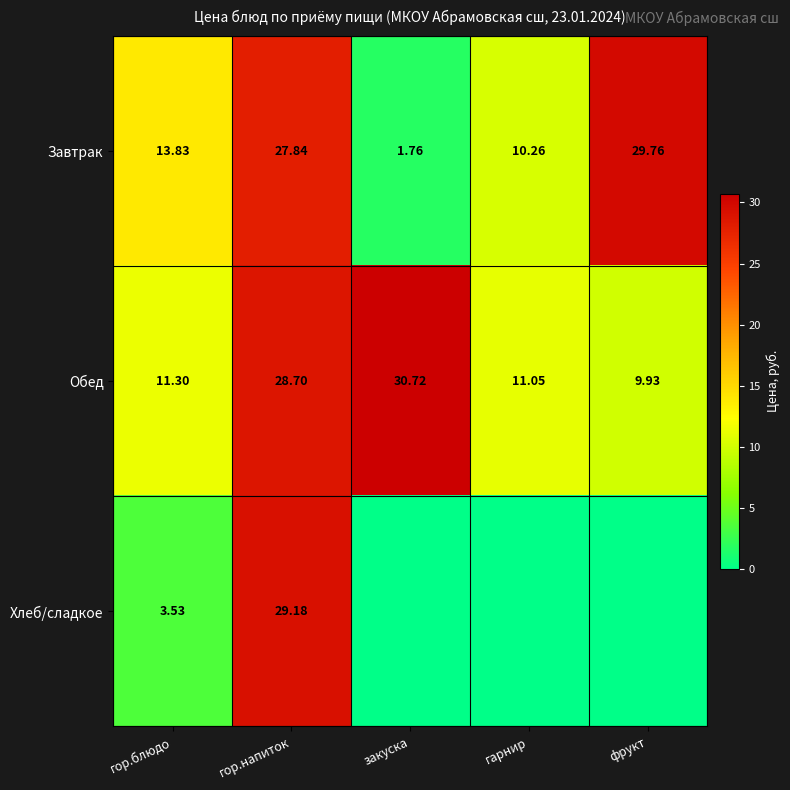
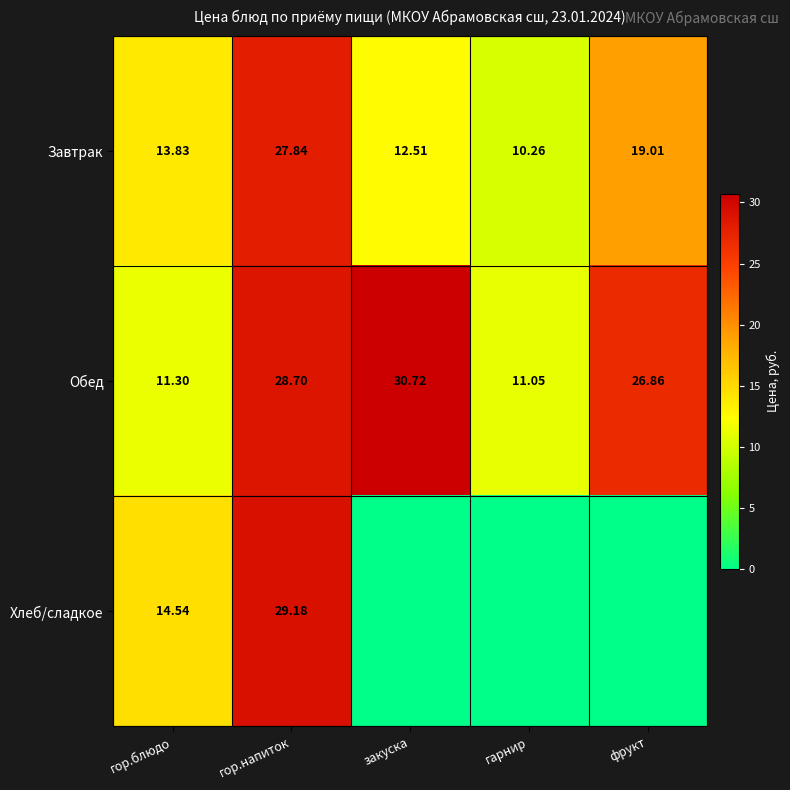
Завтрак, закуска: 1.76 -> 12.51
Завтрак, фрукт: 29.76 -> 19.01
Обед, фрукт: 9.93 -> 26.86
Хлеб/сладкое, гор.блюдо: 3.53 -> 14.54
